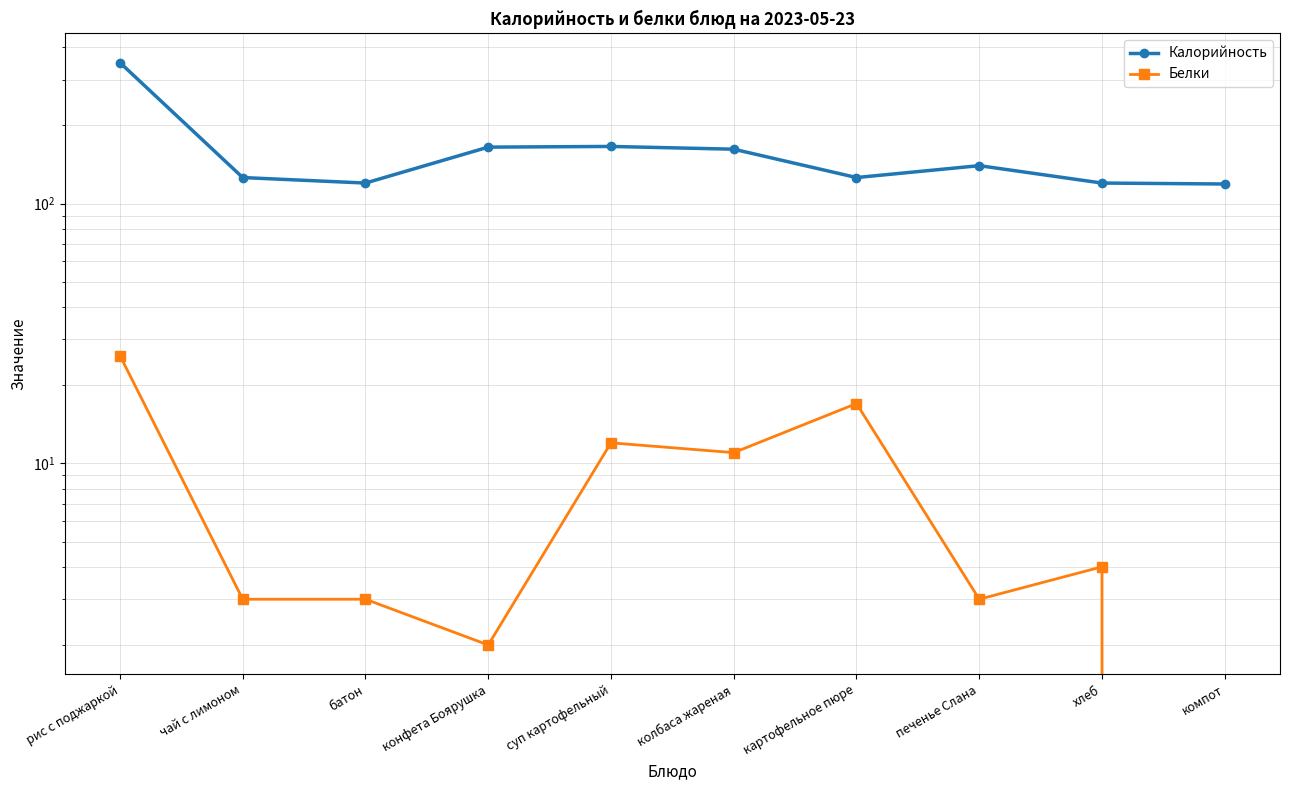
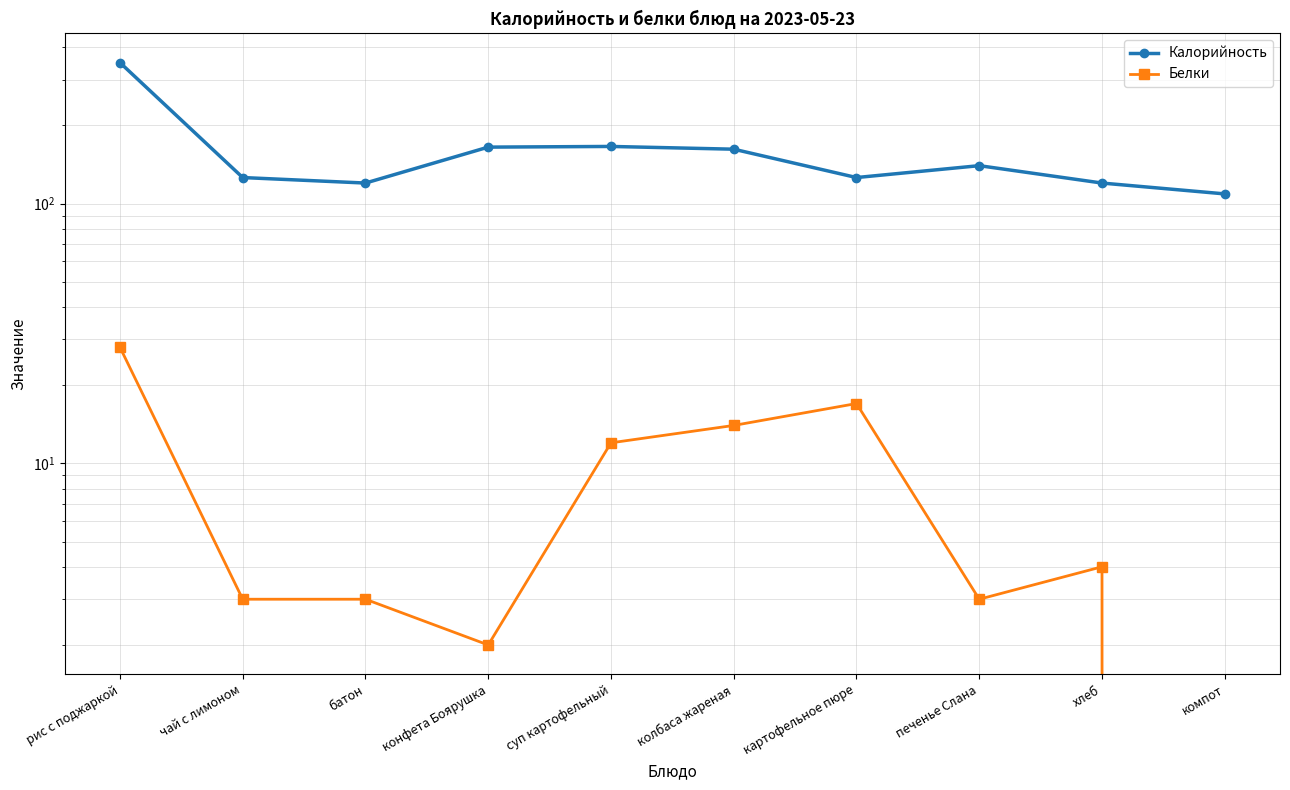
Белки, рис с поджаркой: 26 -> 28
Белки, колбаса жареная: 11 -> 14
Калорийность, компот: 120 -> 109
